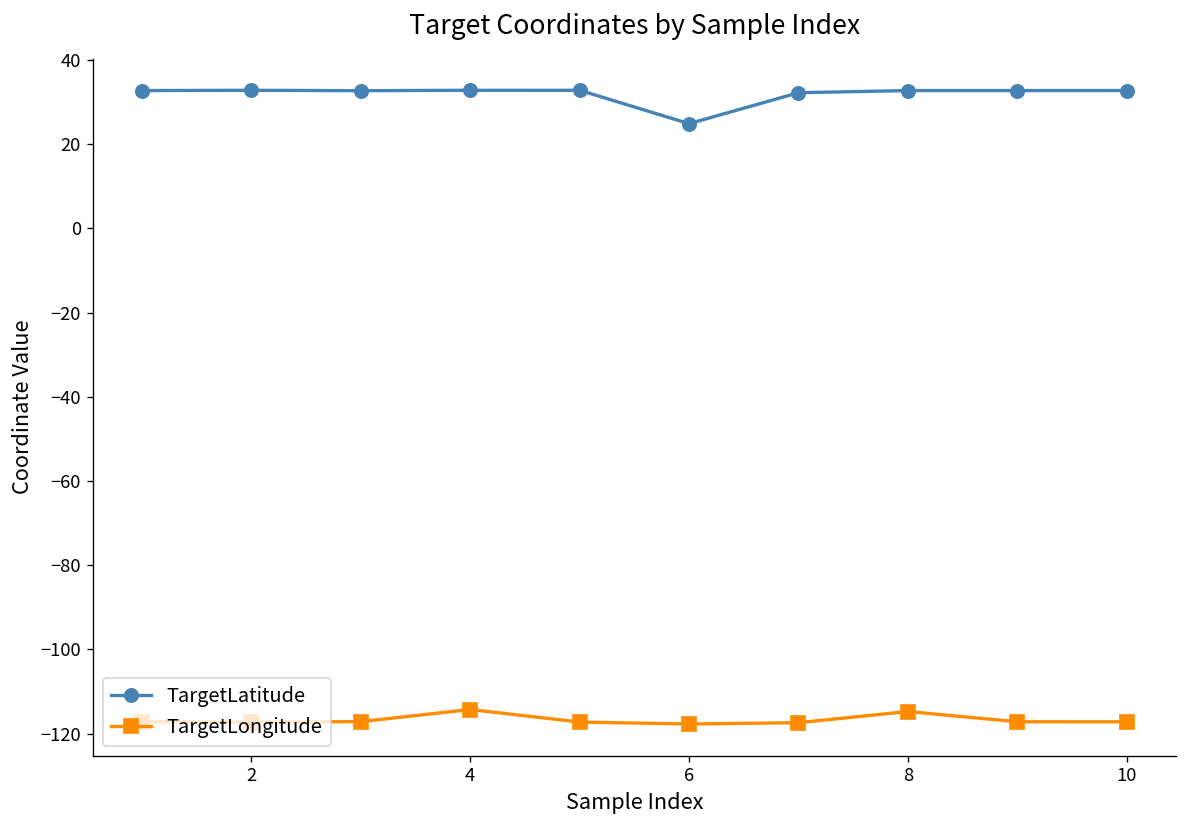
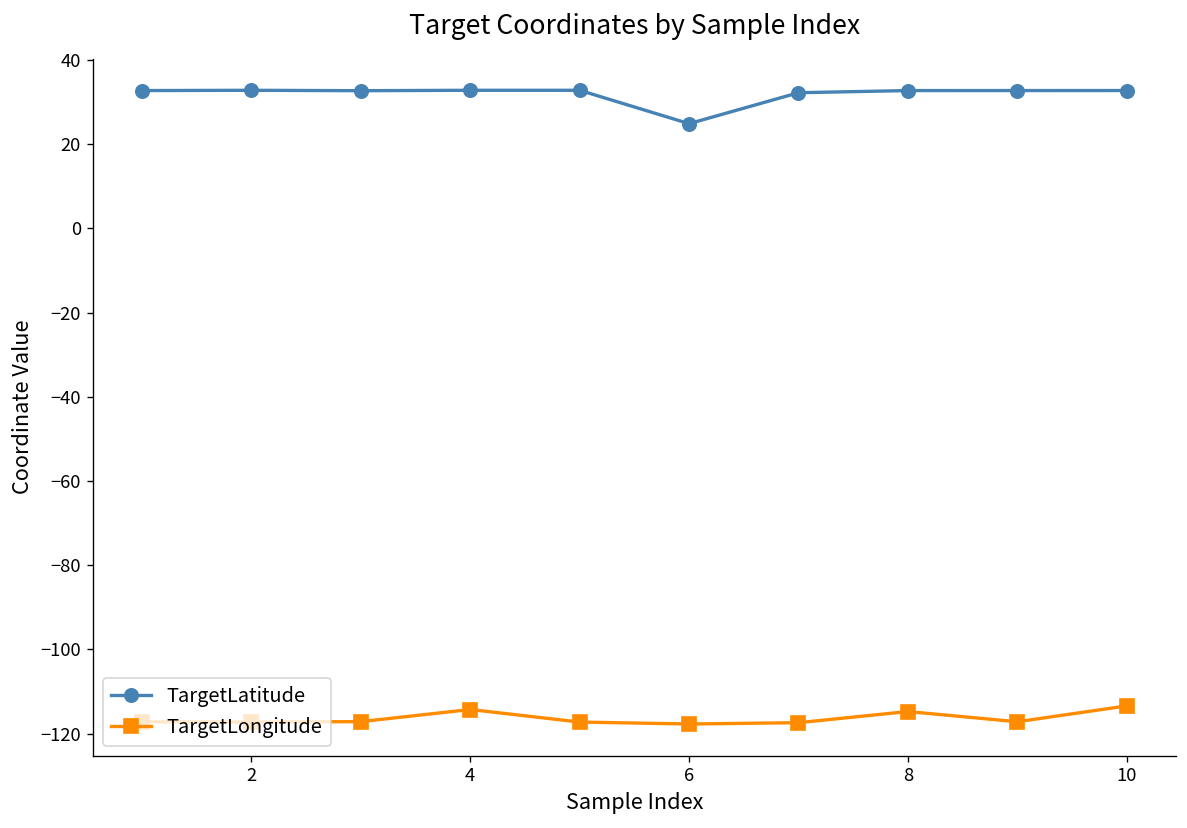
TargetLongitude, 10: -117 -> -113
